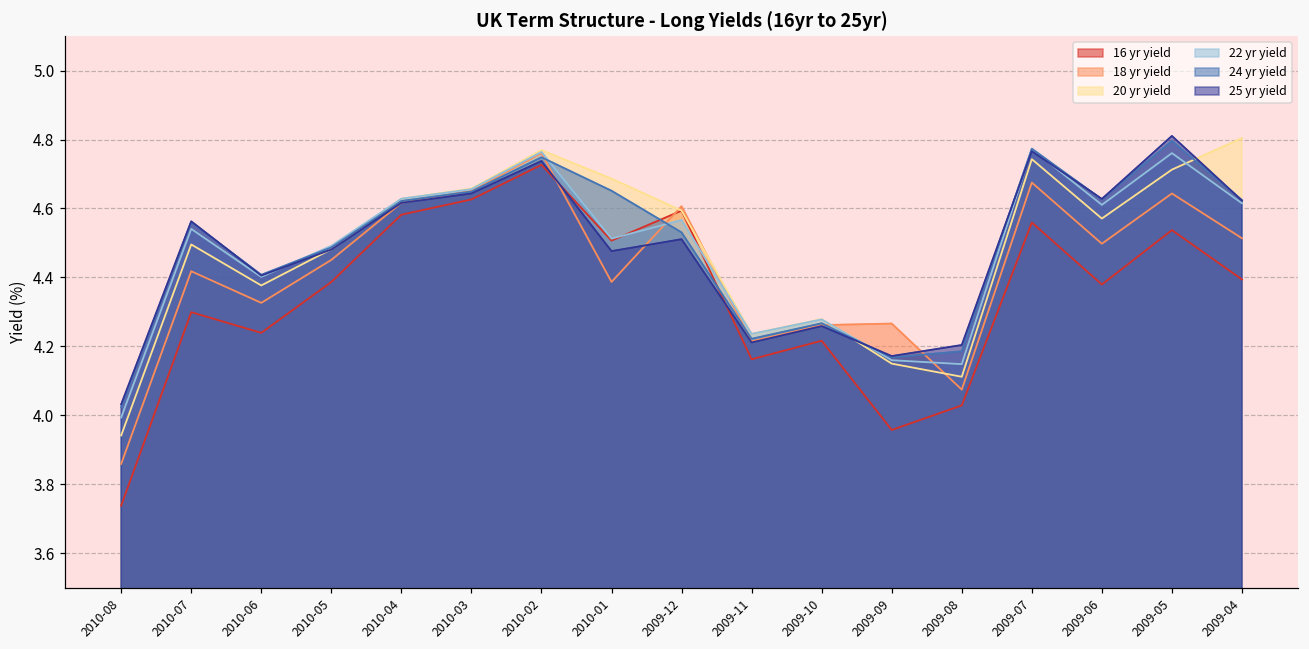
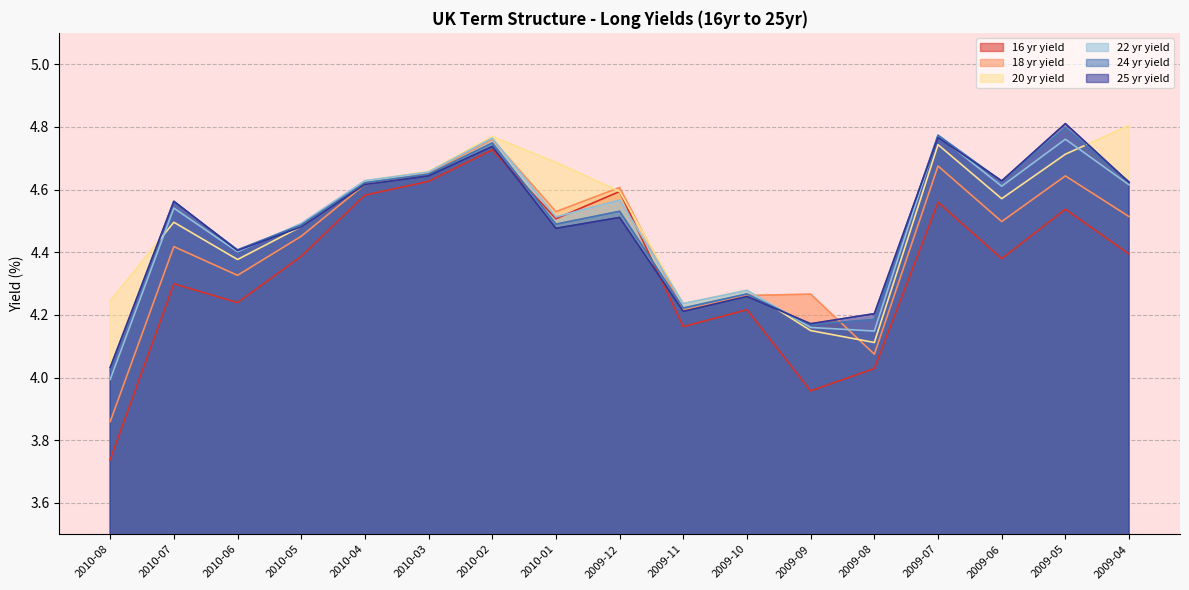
20 yr yield, 2010-08: 3.94 -> 4.24
18 yr yield, 2010-01: 4.39 -> 4.53
24 yr yield, 2010-01: 4.65 -> 4.49
